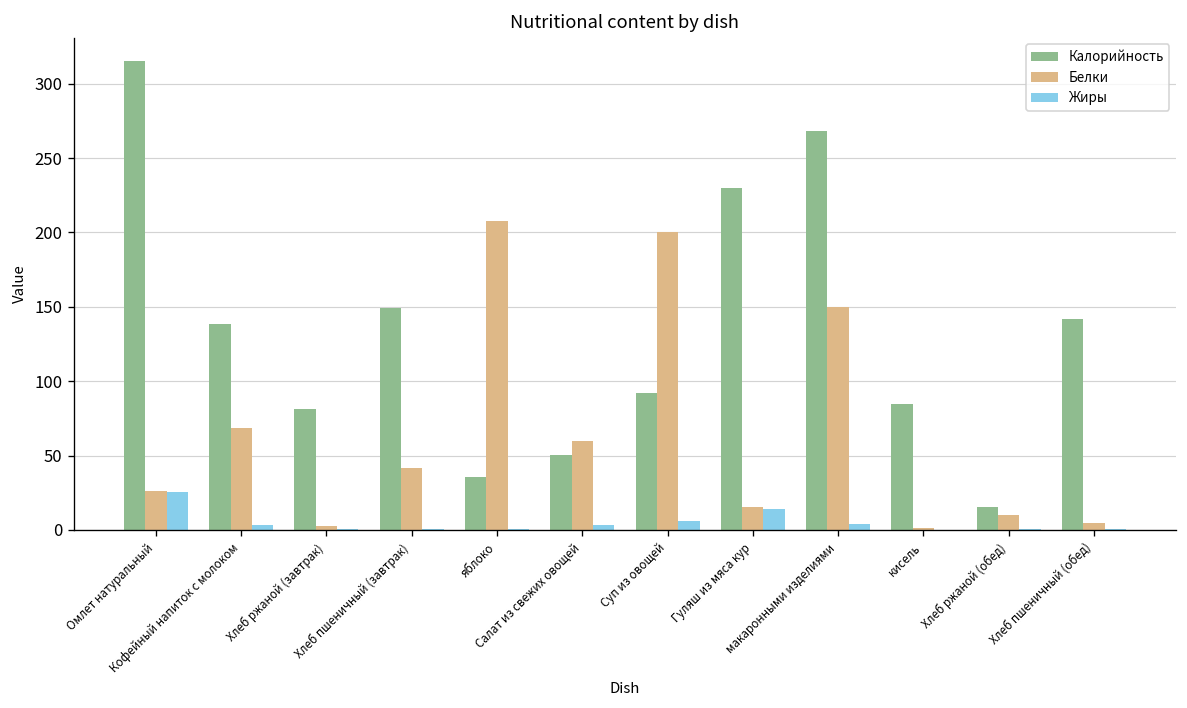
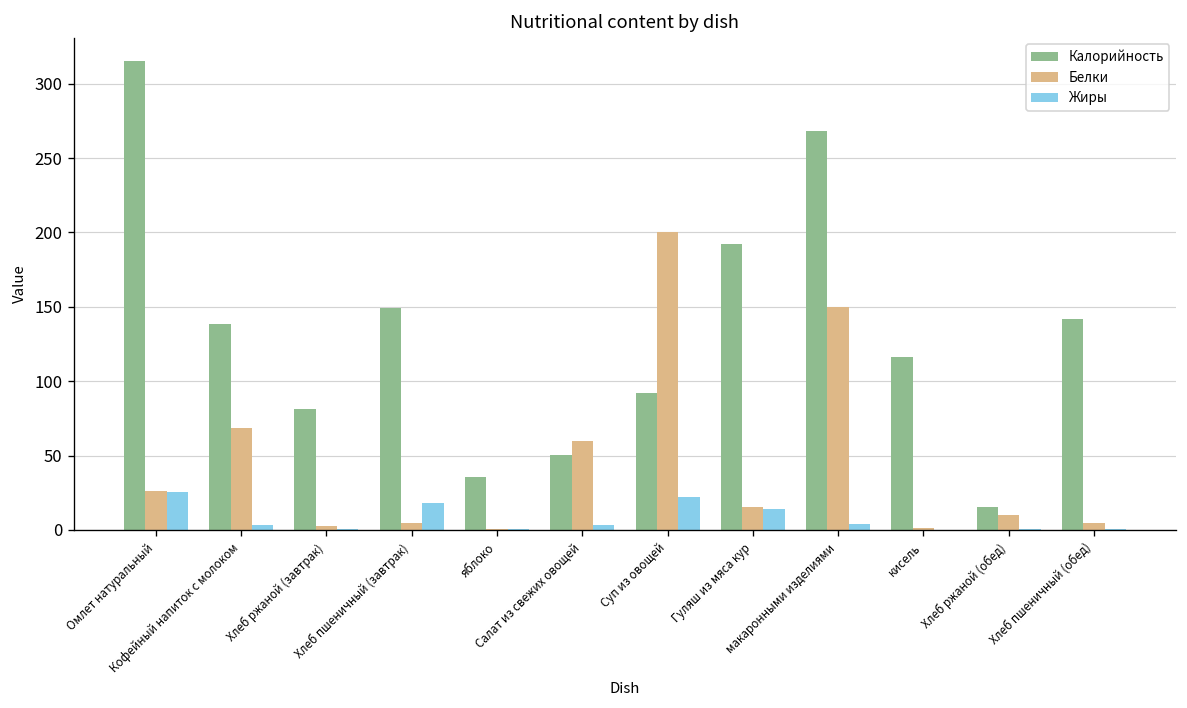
Белки, Хлеб пшеничный (завтрак): 42 -> 5
Жиры, Хлеб пшеничный (завтрак): 0 -> 18
Белки, яблоко: 208 -> 0
Жиры, Суп из овощей: 6 -> 22
Калорийность, Гуляш из мяса кур: 230 -> 192
Калорийность, кисель: 85 -> 116
